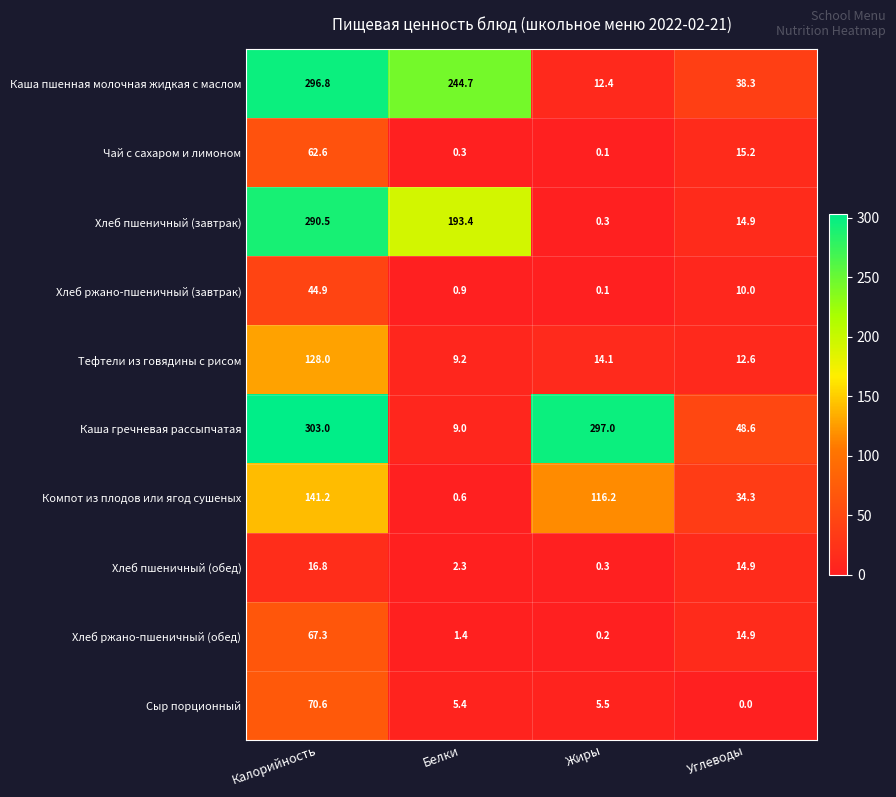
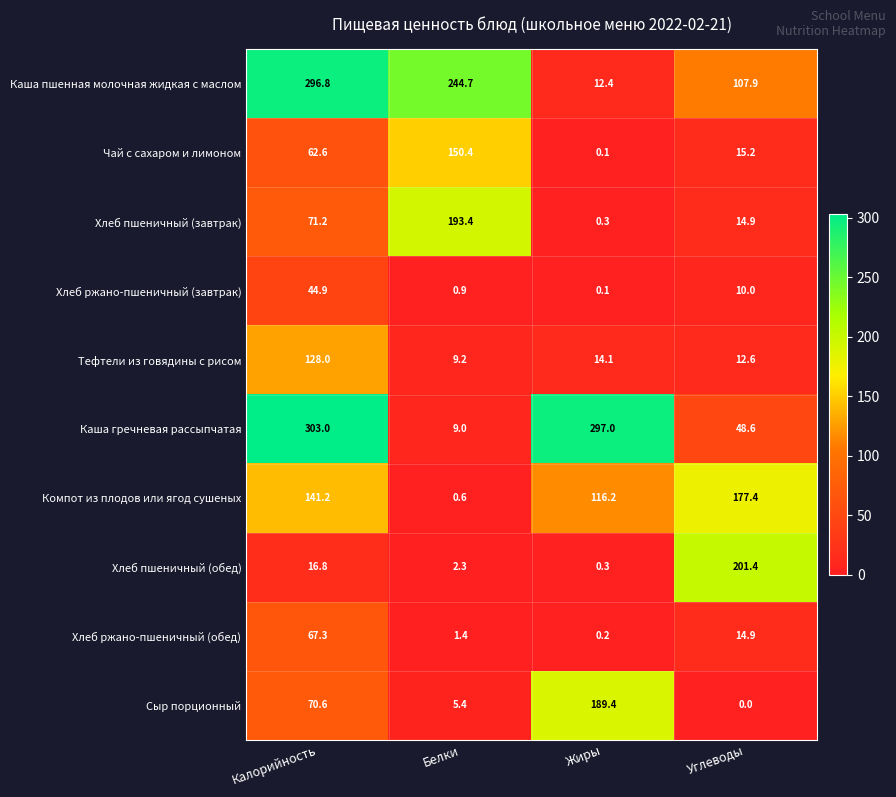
Каша пшенная молочная жидкая с маслом, Углеводы: 38.3 -> 107.9
Чай с сахаром и лимоном, Белки: 0.3 -> 150.4
Хлеб пшеничный (завтрак), Калорийность: 290.5 -> 71.2
Компот из плодов или ягод сушеных, Углеводы: 34.3 -> 177.4
Хлеб пшеничный (обед), Углеводы: 14.9 -> 201.4
Сыр порционный, Жиры: 5.5 -> 189.4
